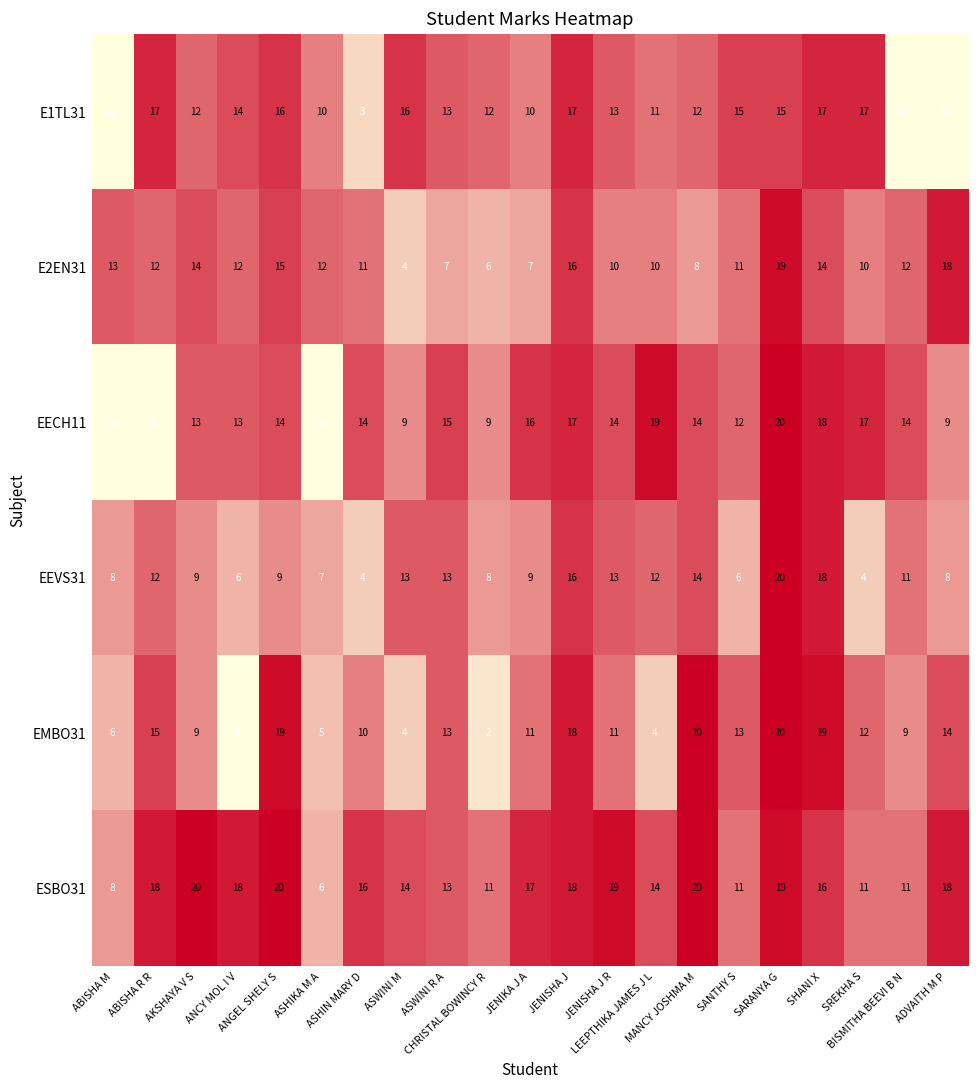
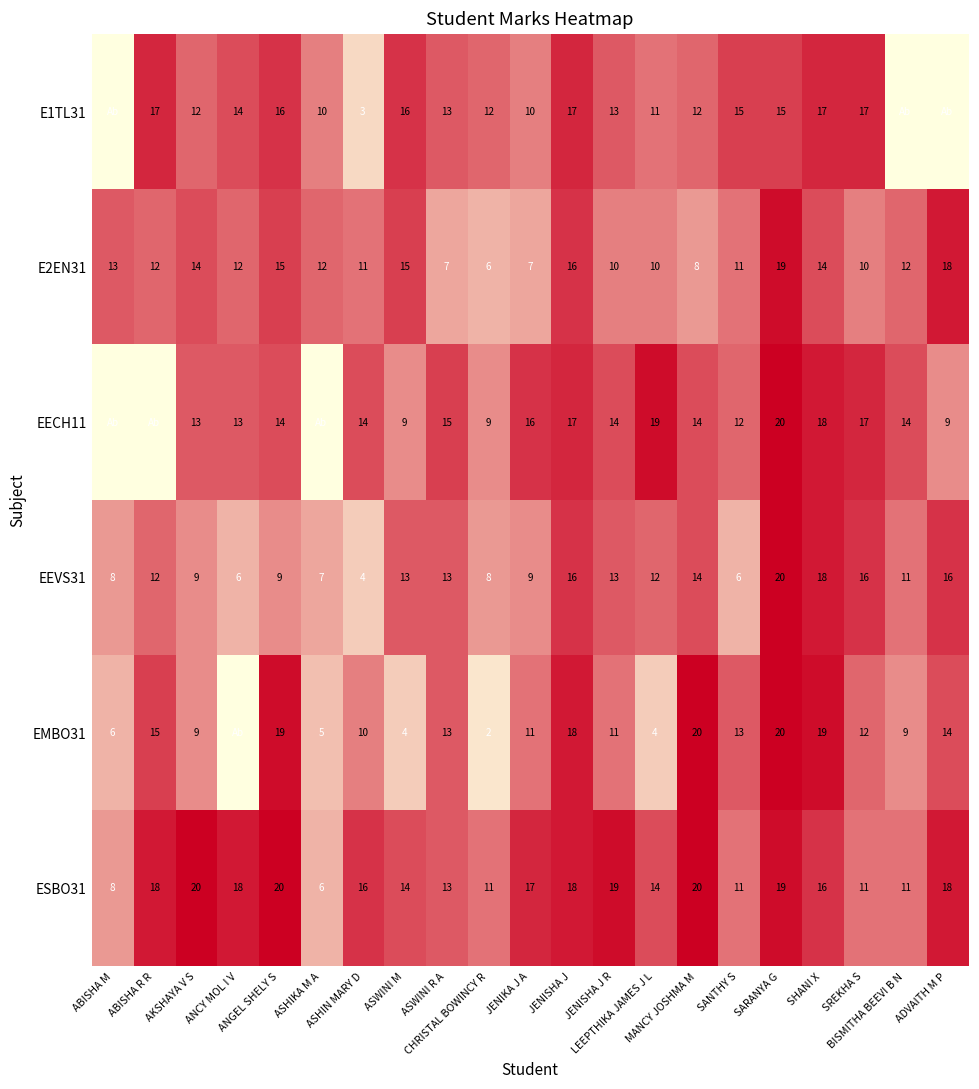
E2EN31, ASWINI M: 4 -> 15
EEVS31, SREKHA S: 4 -> 16
EEVS31, ADVAITH M P: 8 -> 16
